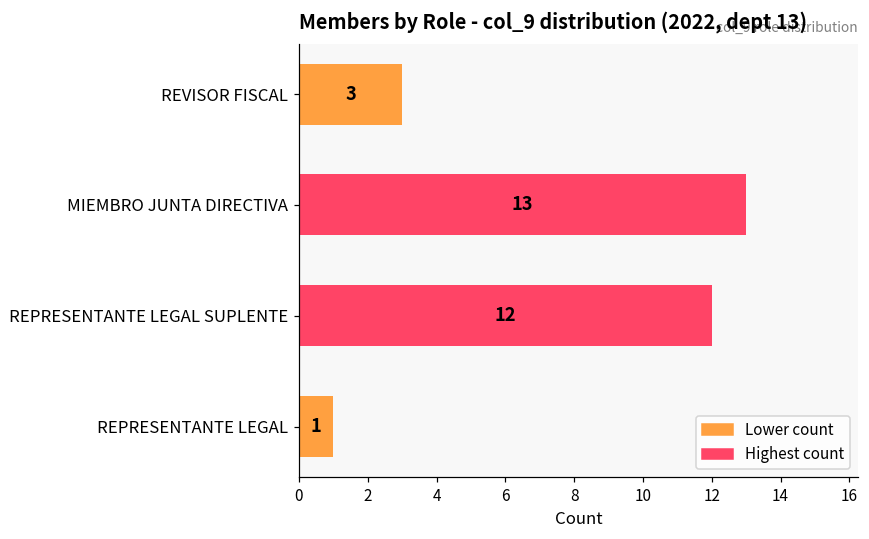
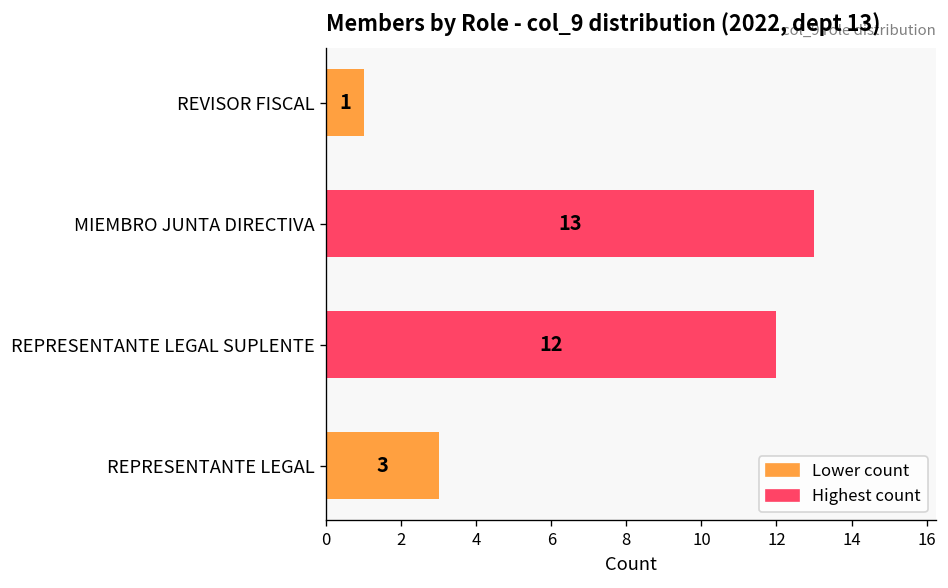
REVISOR FISCAL: 3 -> 1
REPRESENTANTE LEGAL: 1 -> 3
